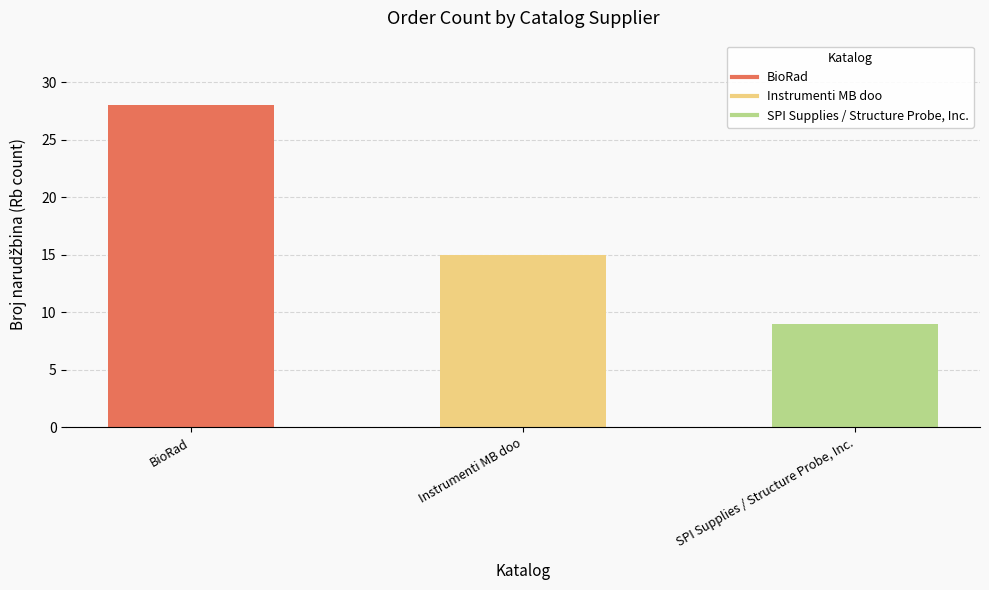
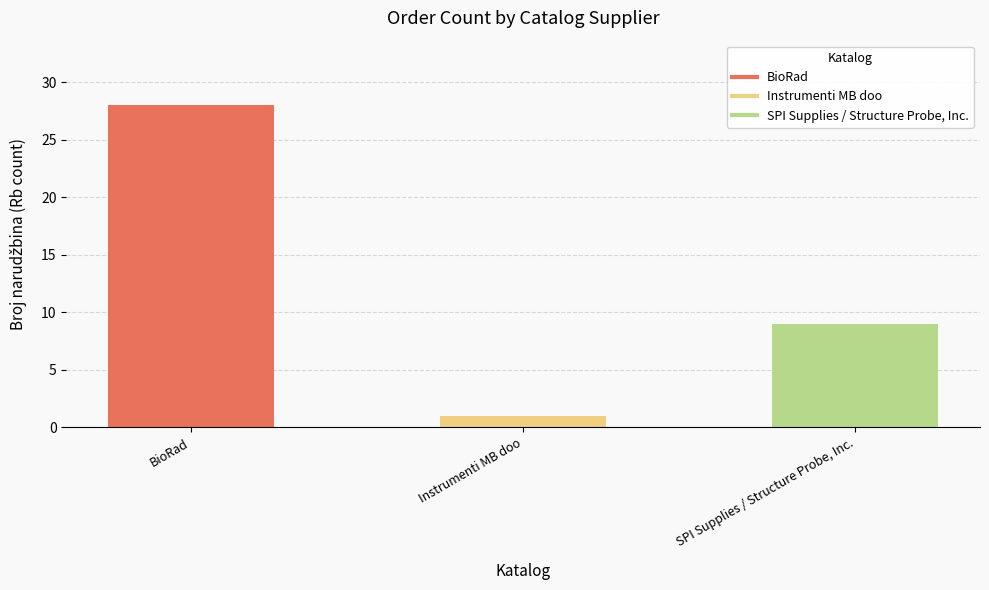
Instrumenti MB doo: 15 -> 1
